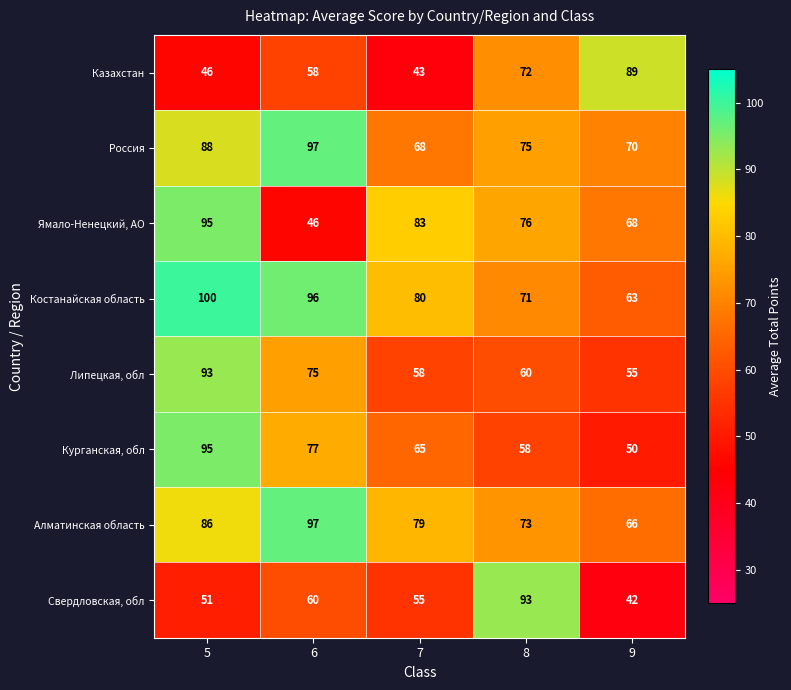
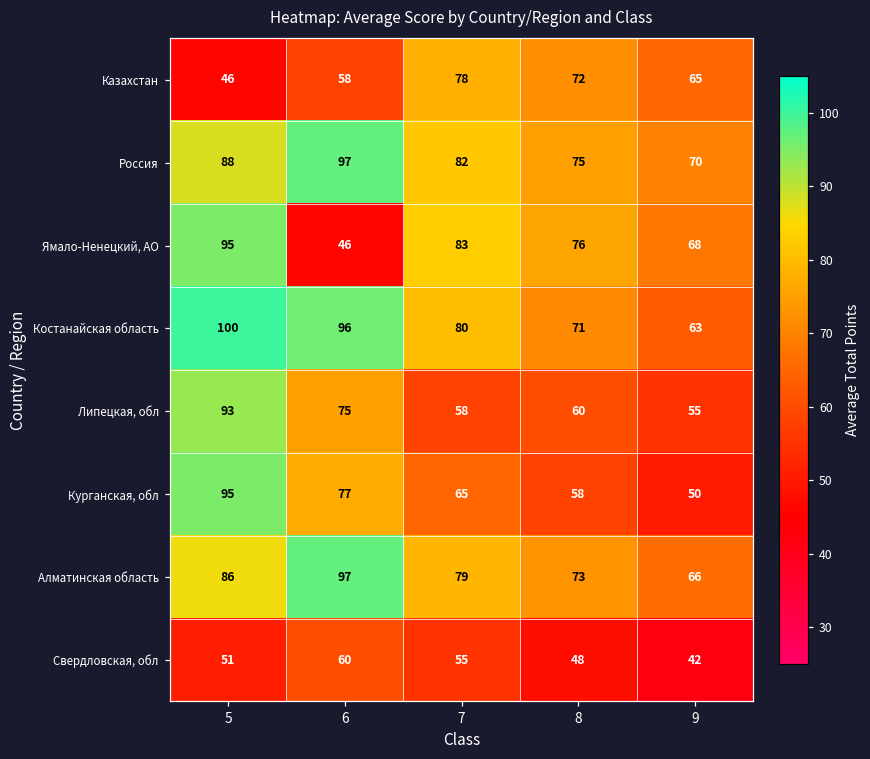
Казахстан, 7: 43 -> 78
Казахстан, 9: 89 -> 65
Россия, 7: 68 -> 82
Свердловская, обл, 8: 93 -> 48
